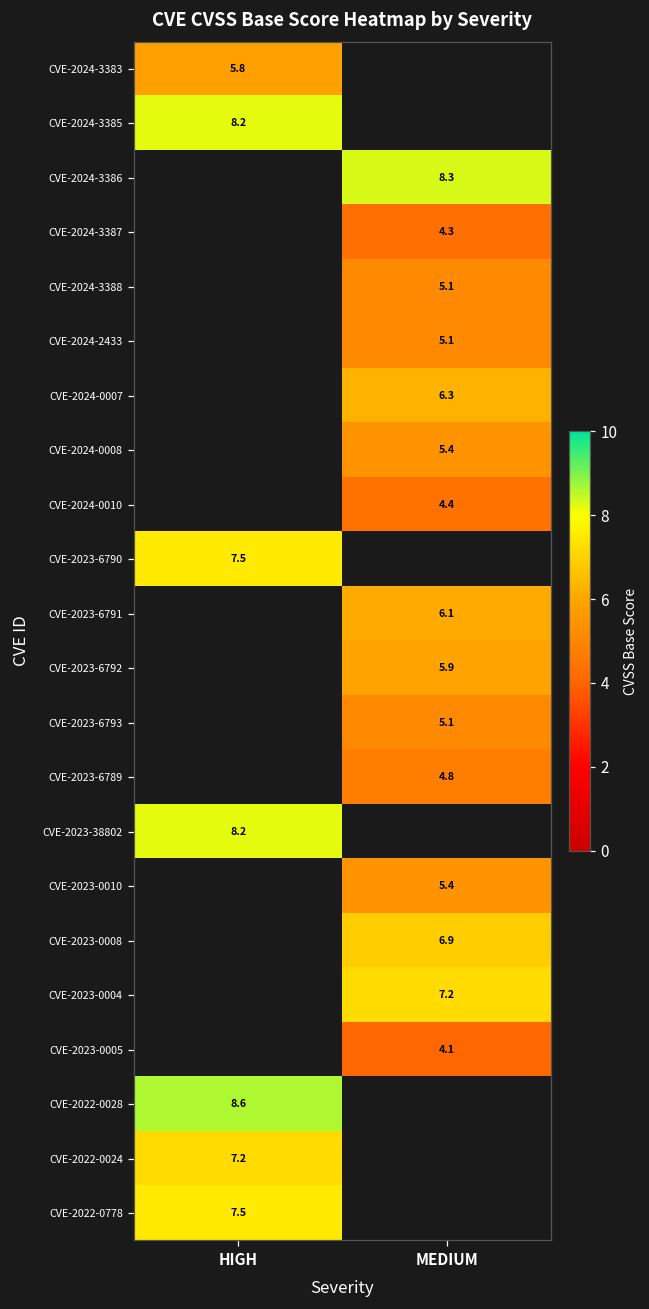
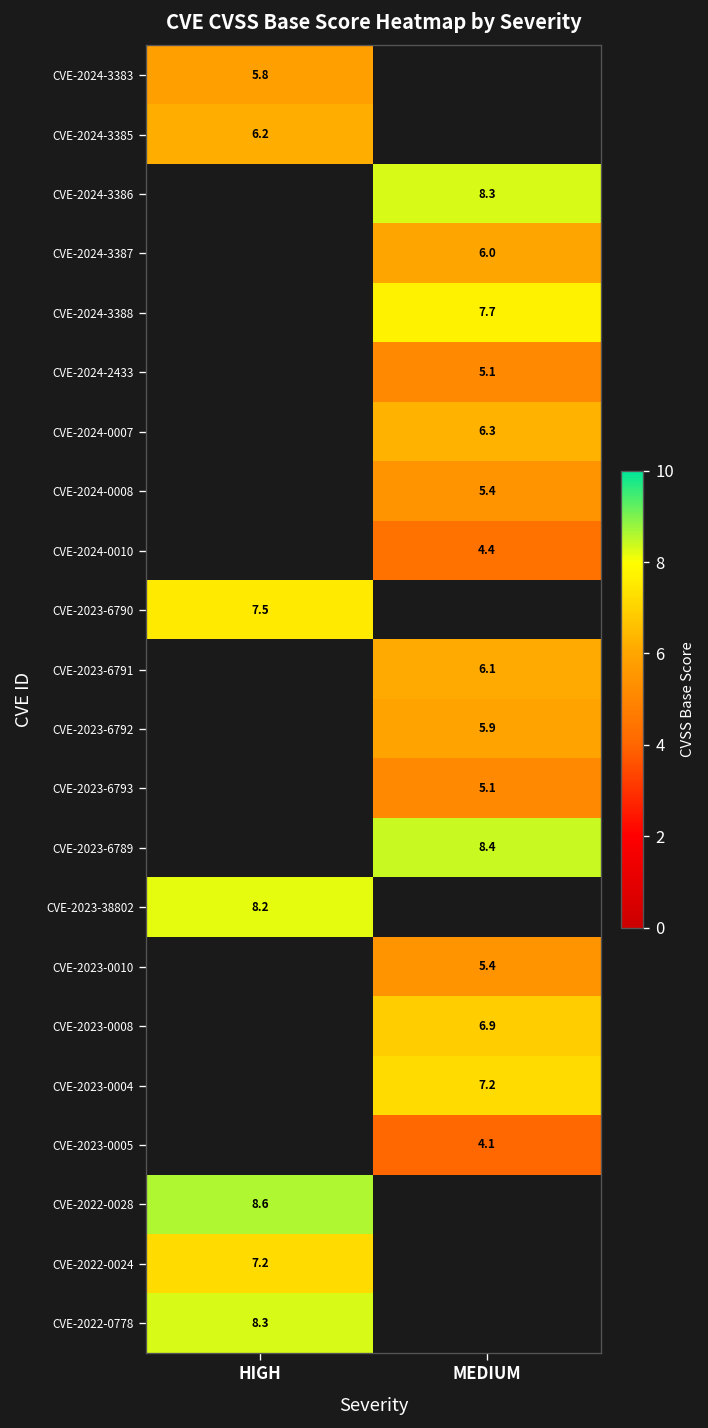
CVE-2024-3385, HIGH: 8.2 -> 6.2
CVE-2024-3387, MEDIUM: 4.3 -> 6.0
CVE-2024-3388, MEDIUM: 5.1 -> 7.7
CVE-2023-6789, MEDIUM: 4.8 -> 8.4
CVE-2022-0778, HIGH: 7.5 -> 8.3
